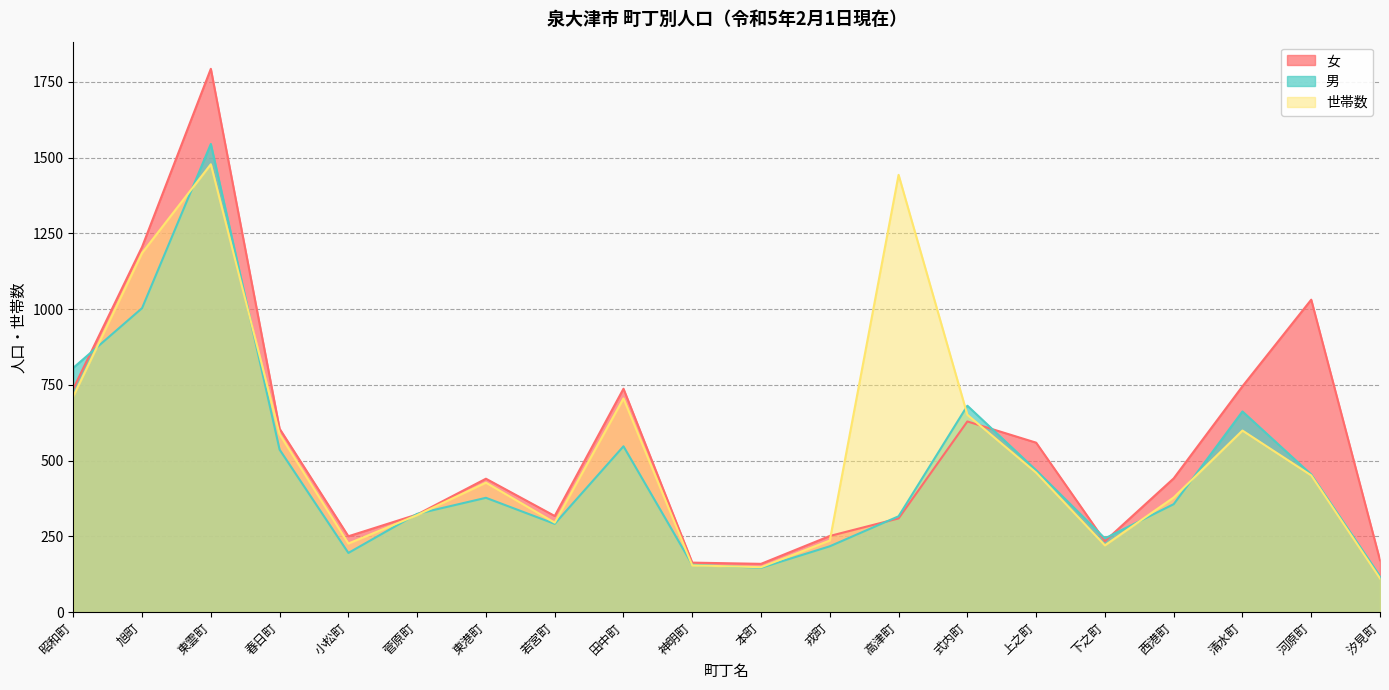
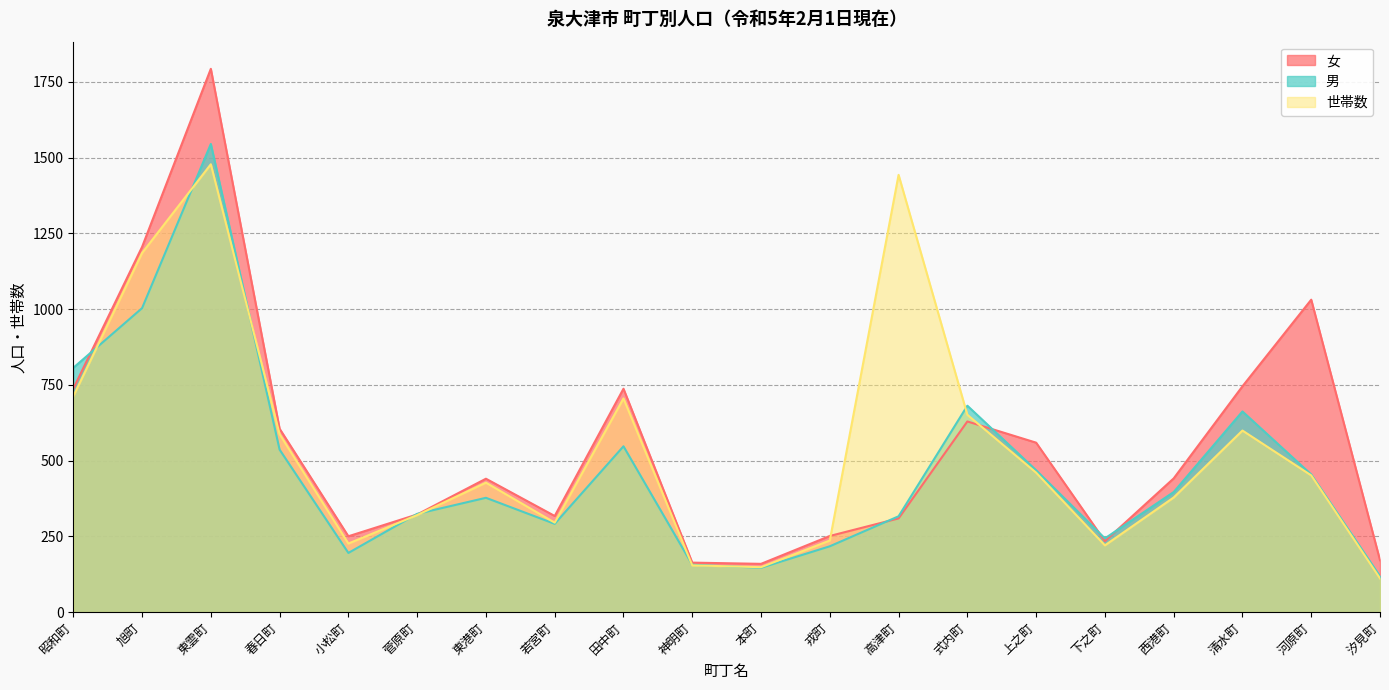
男, 西港町: 360 -> 400
